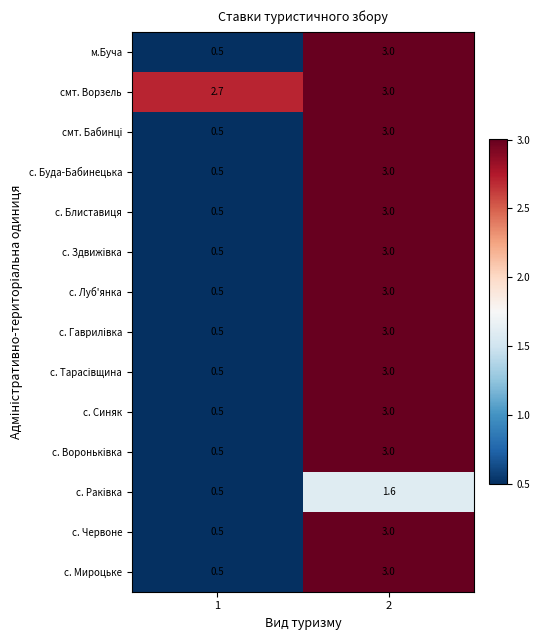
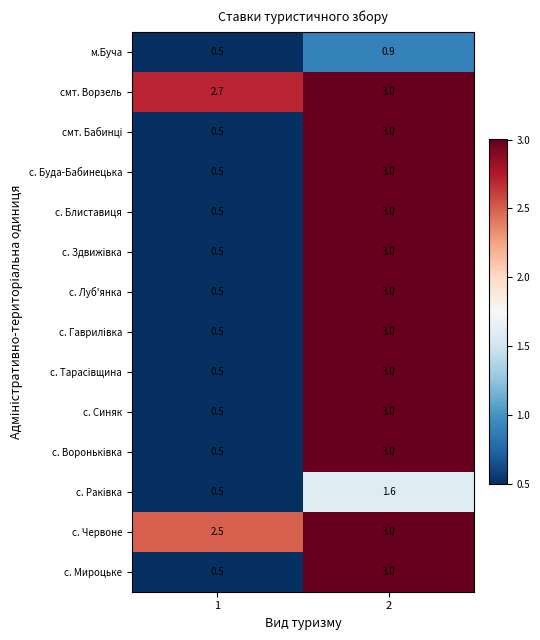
м.Буча, 2: 3.0 -> 0.9
с. Червоне, 1: 0.5 -> 2.5
